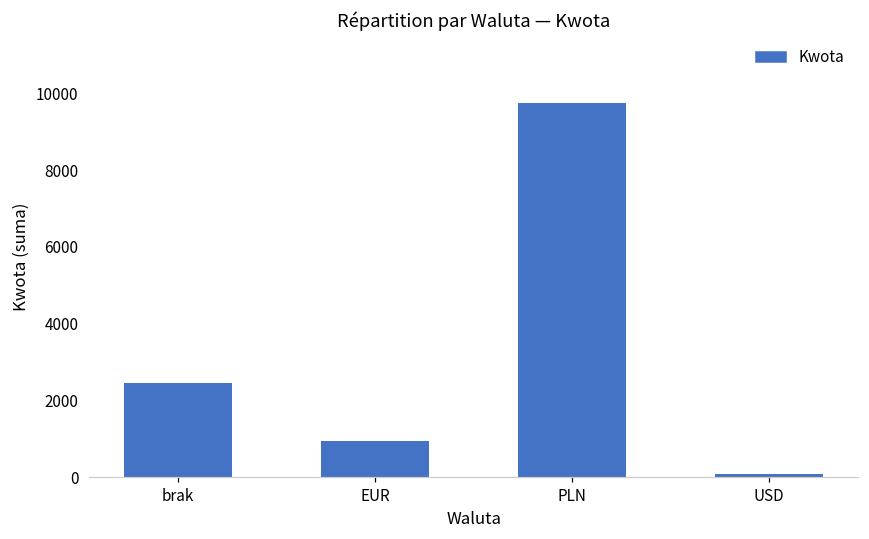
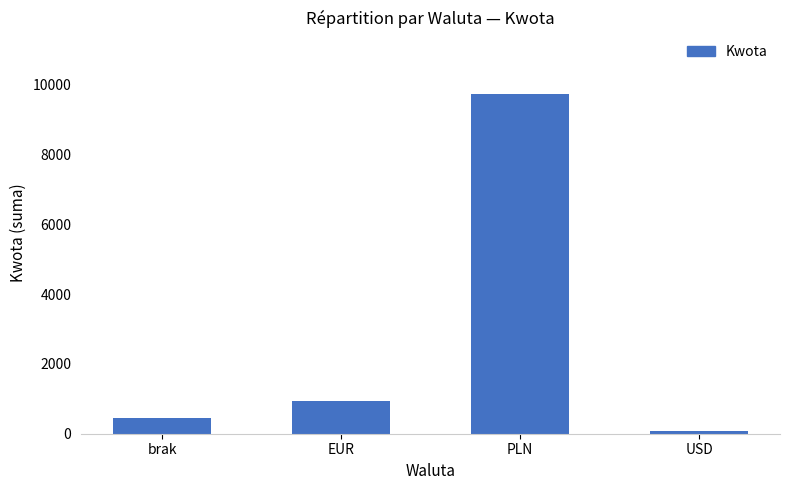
brak: 2500 -> 500
